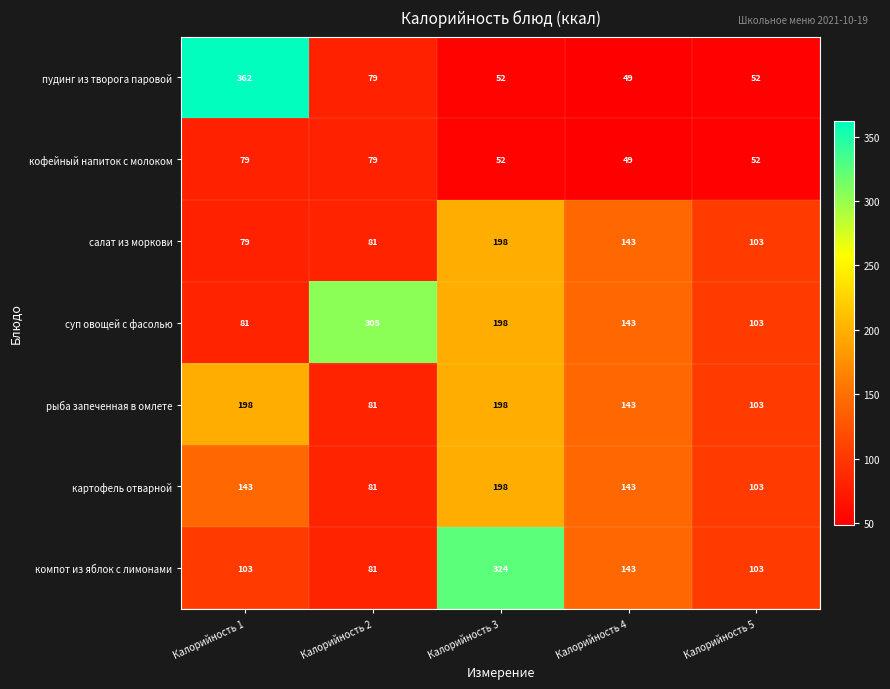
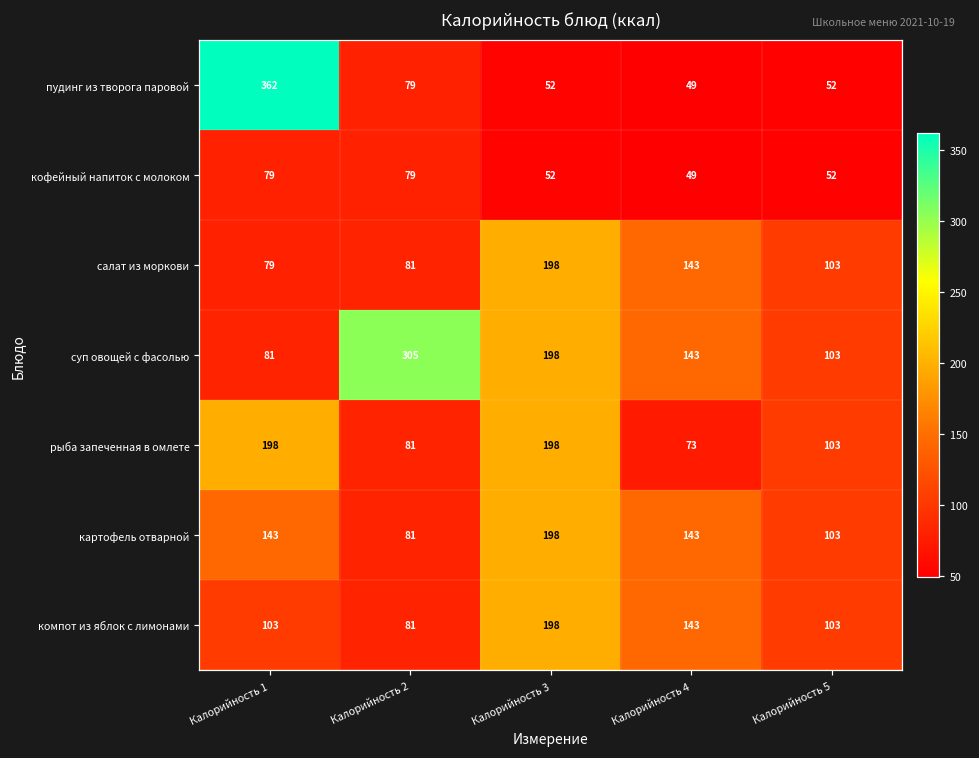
рыба запеченная в омлете, Калорийность 4: 143 -> 73
компот из яблок с лимонами, Калорийность 3: 324 -> 198
